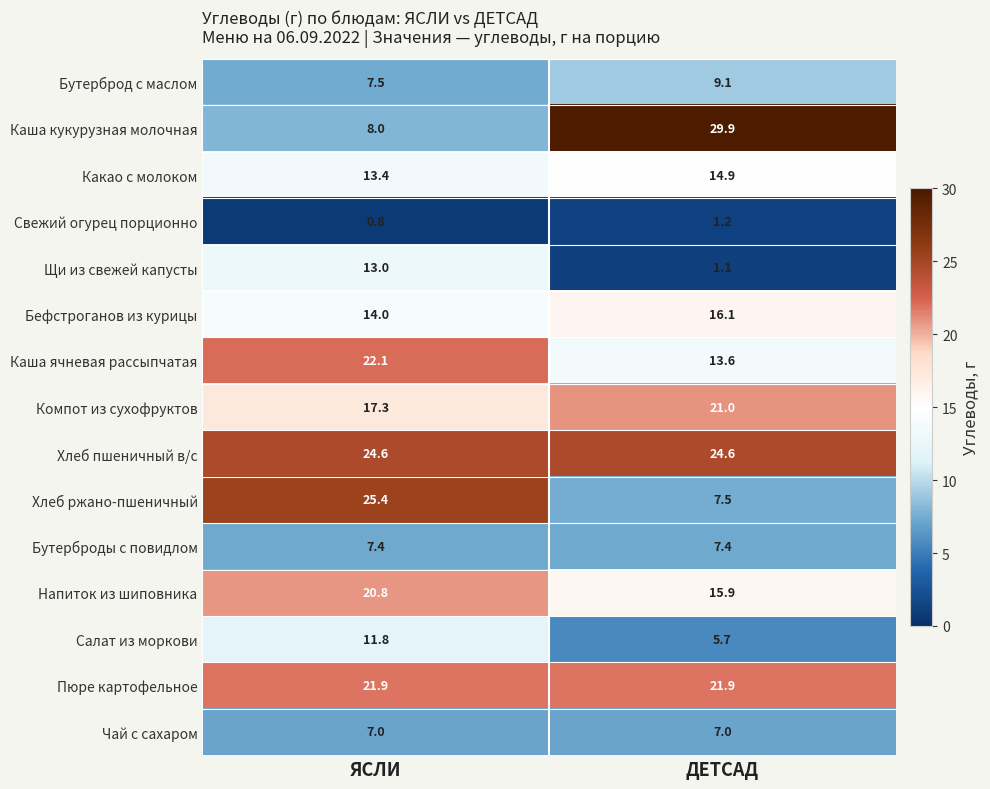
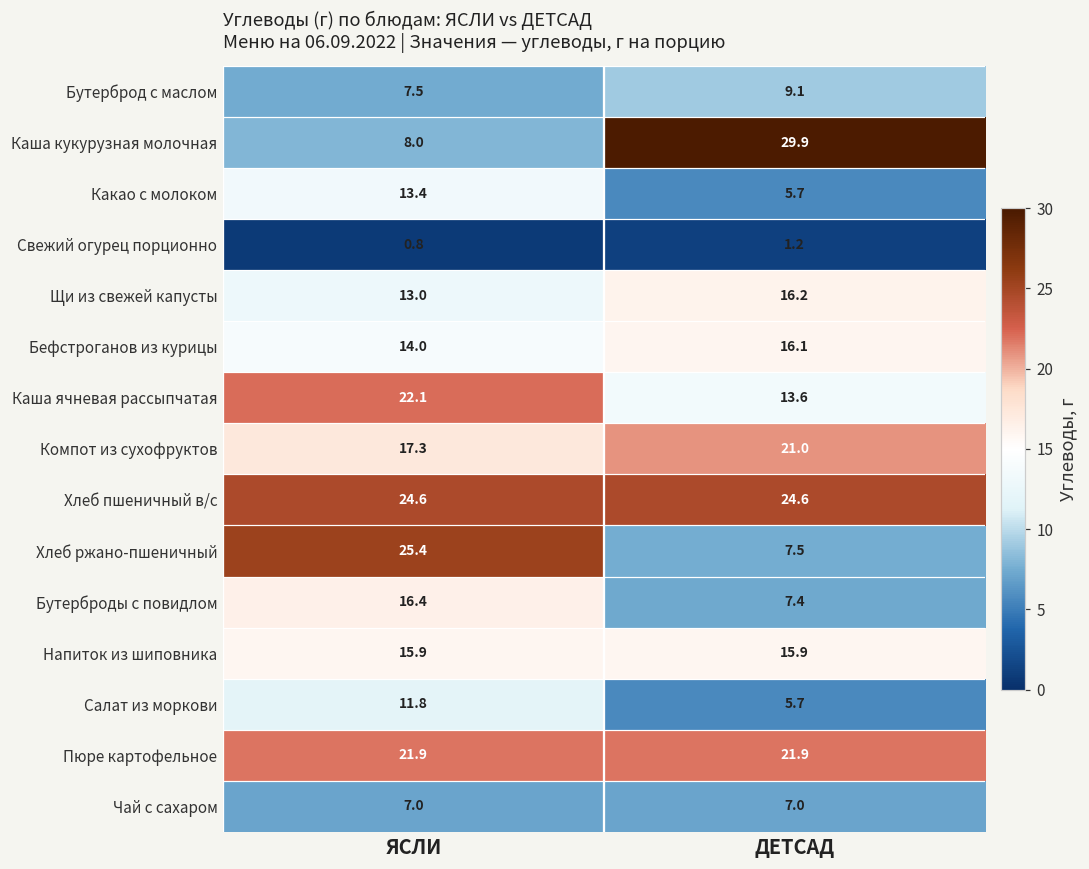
Какао с молоком, ДЕТСАД: 14.9 -> 5.7
Щи из свежей капусты, ДЕТСАД: 1.1 -> 16.2
Бутерброды с повидлом, ЯСЛИ: 7.4 -> 16.4
Напиток из шиповника, ЯСЛИ: 20.8 -> 15.9
